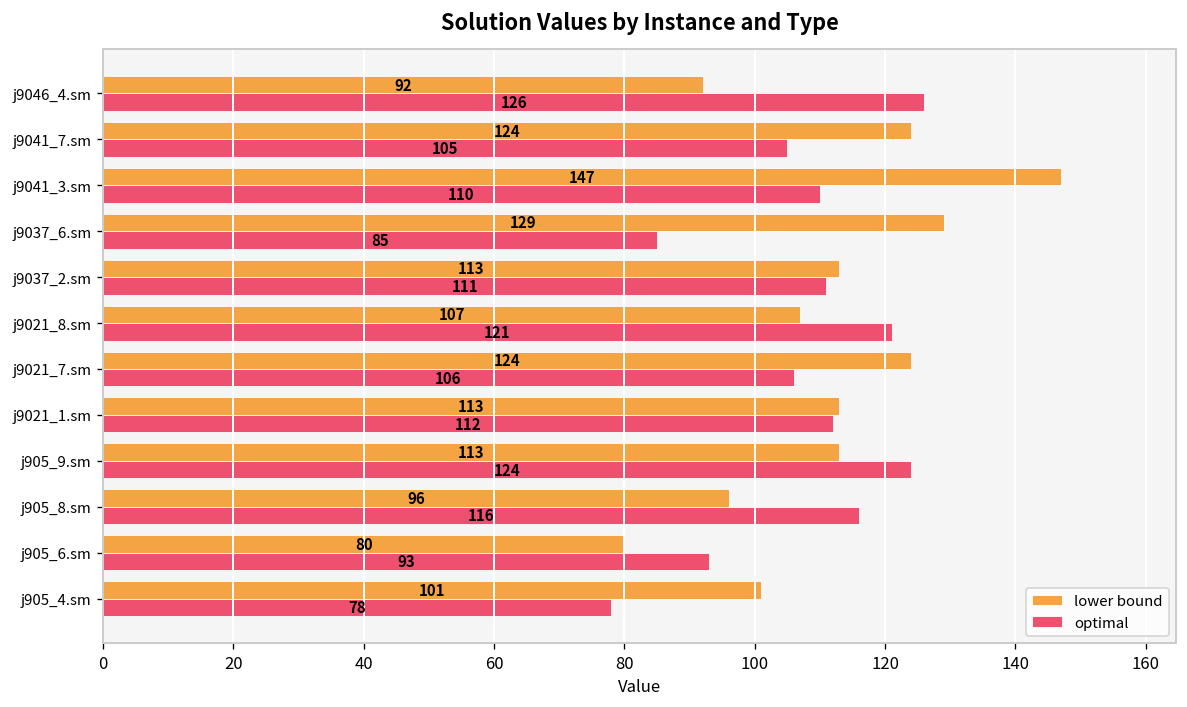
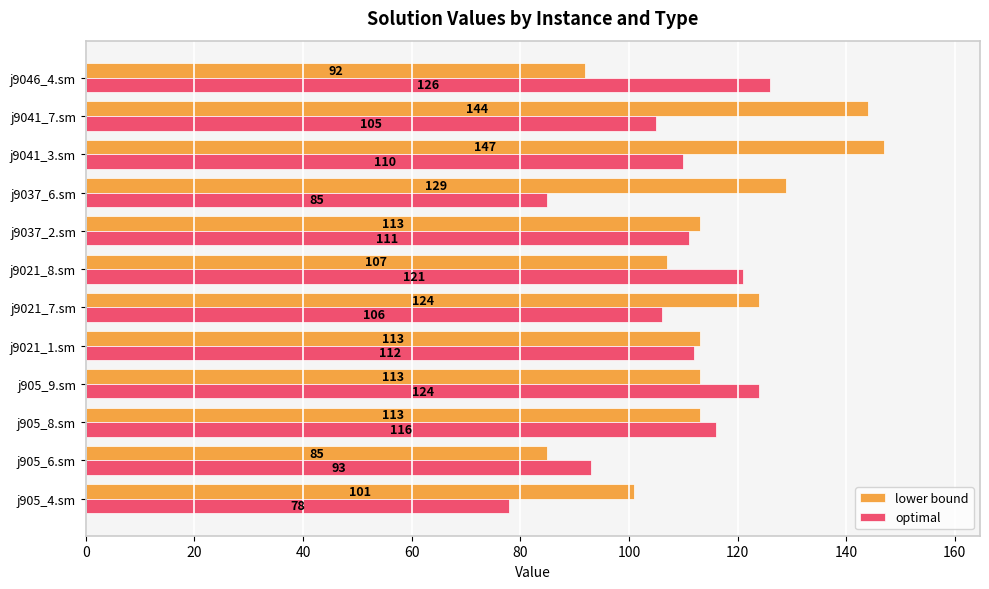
lower bound, j9041_7.sm: 124 -> 144
lower bound, j905_8.sm: 96 -> 113
lower bound, j905_6.sm: 80 -> 85
